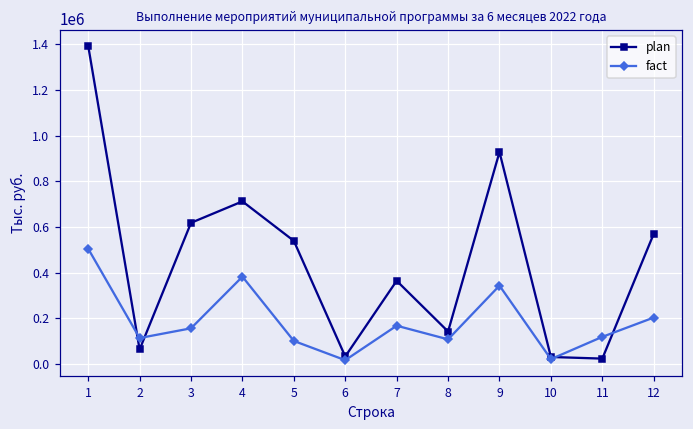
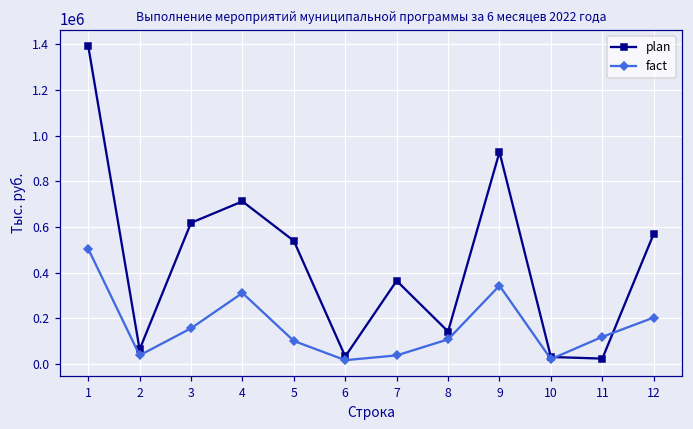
fact, 2: 110000 -> 40000
fact, 4: 380000 -> 310000
fact, 7: 170000 -> 40000
